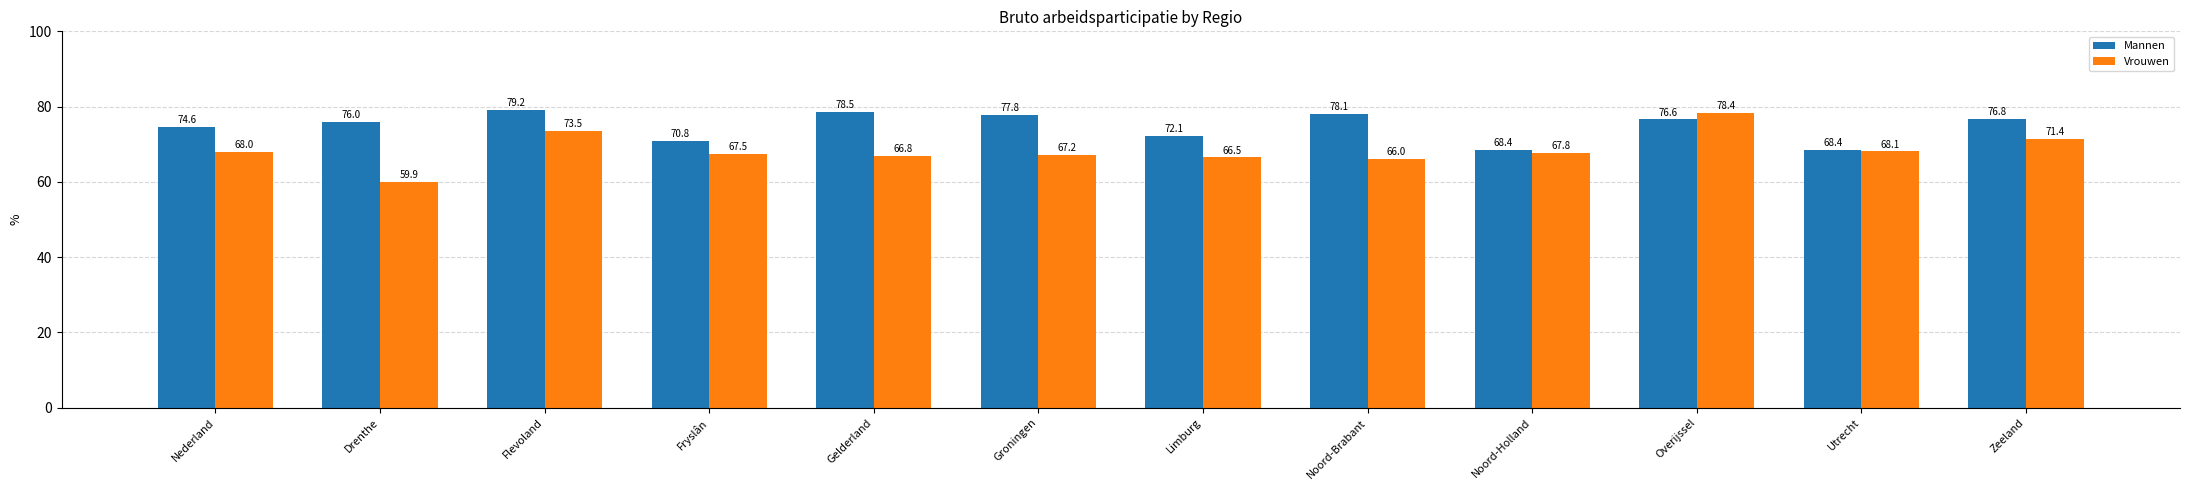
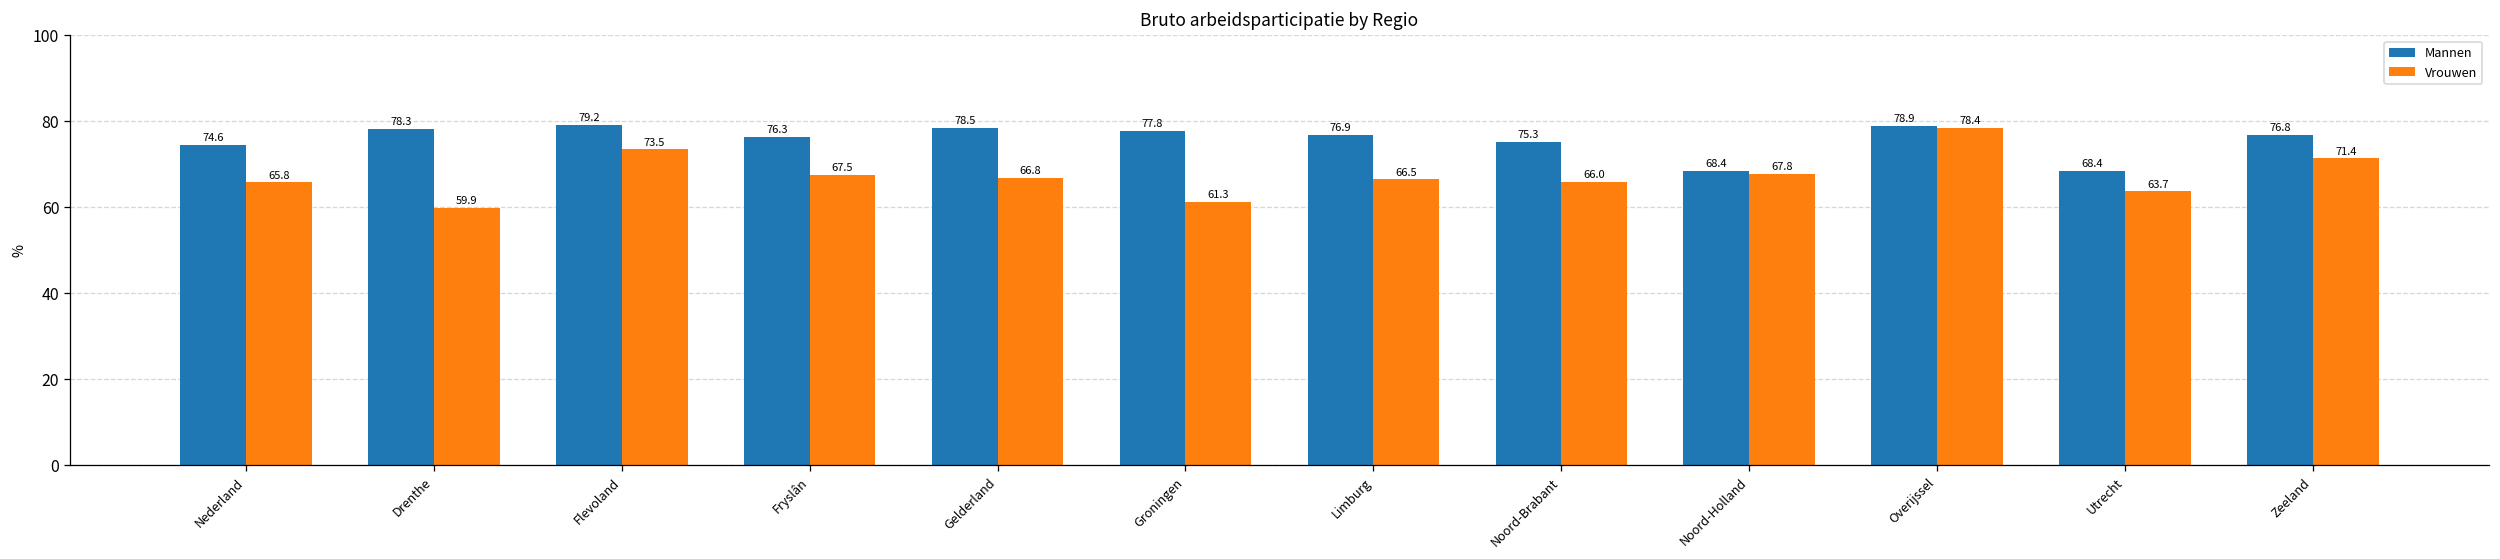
Vrouwen, Nederland: 68.0 -> 65.8
Mannen, Drenthe: 76.0 -> 78.3
Mannen, Fryslân: 70.8 -> 76.3
Vrouwen, Groningen: 67.2 -> 61.3
Mannen, Limburg: 72.1 -> 76.9
Mannen, Noord-Brabant: 78.1 -> 75.3
Mannen, Overijssel: 76.6 -> 78.9
Vrouwen, Utrecht: 68.1 -> 63.7
